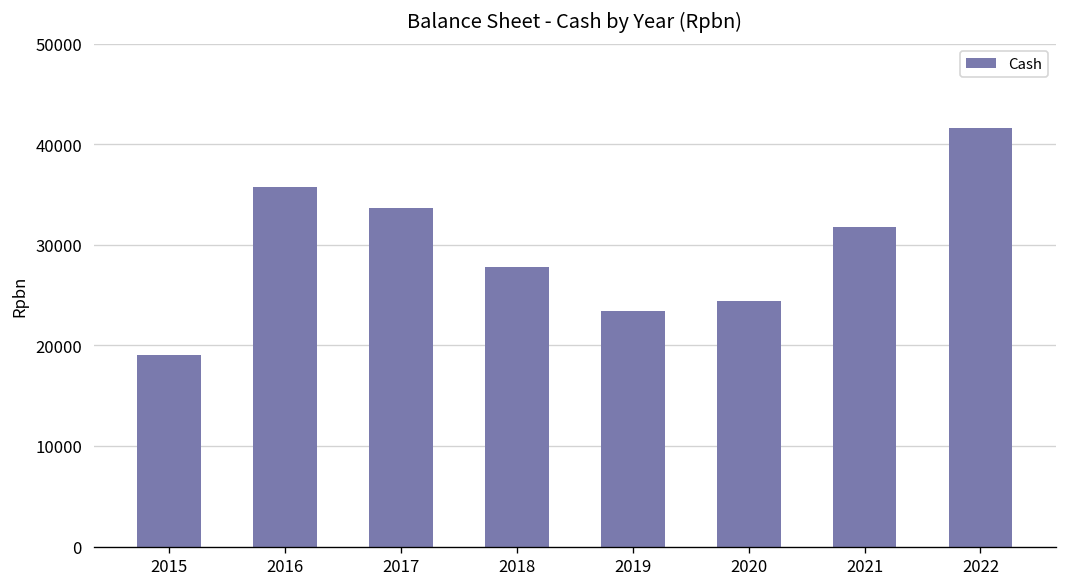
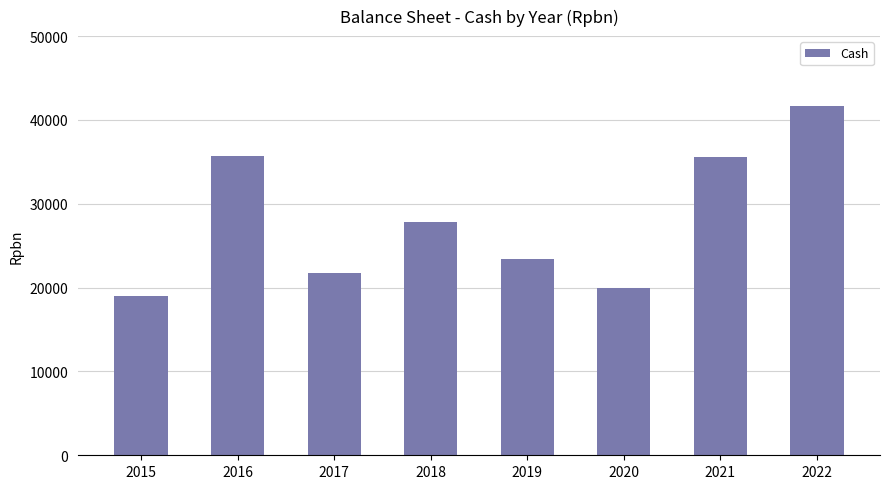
2017: 34000 -> 22000
2020: 24000 -> 20000
2021: 32000 -> 36000
